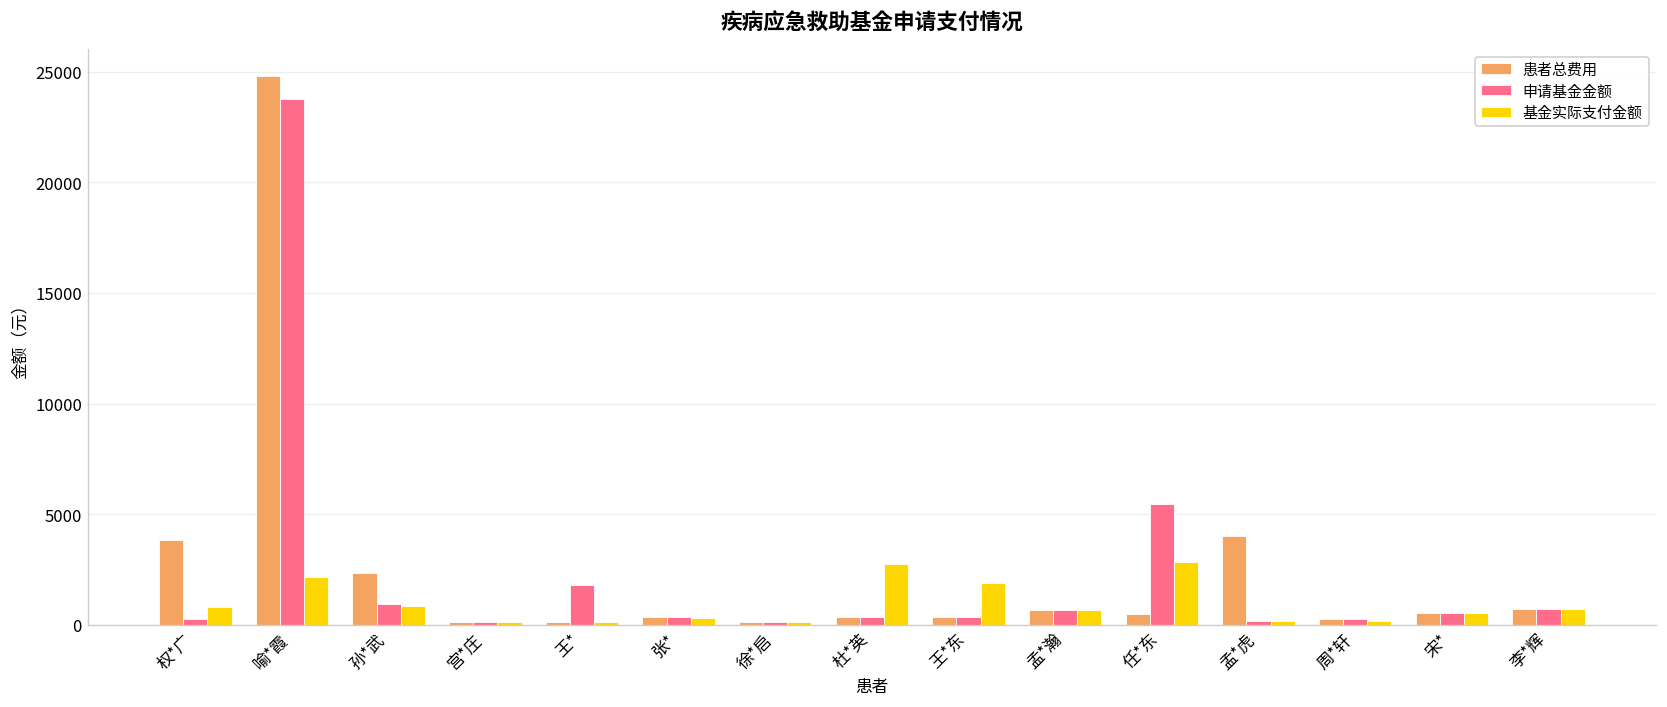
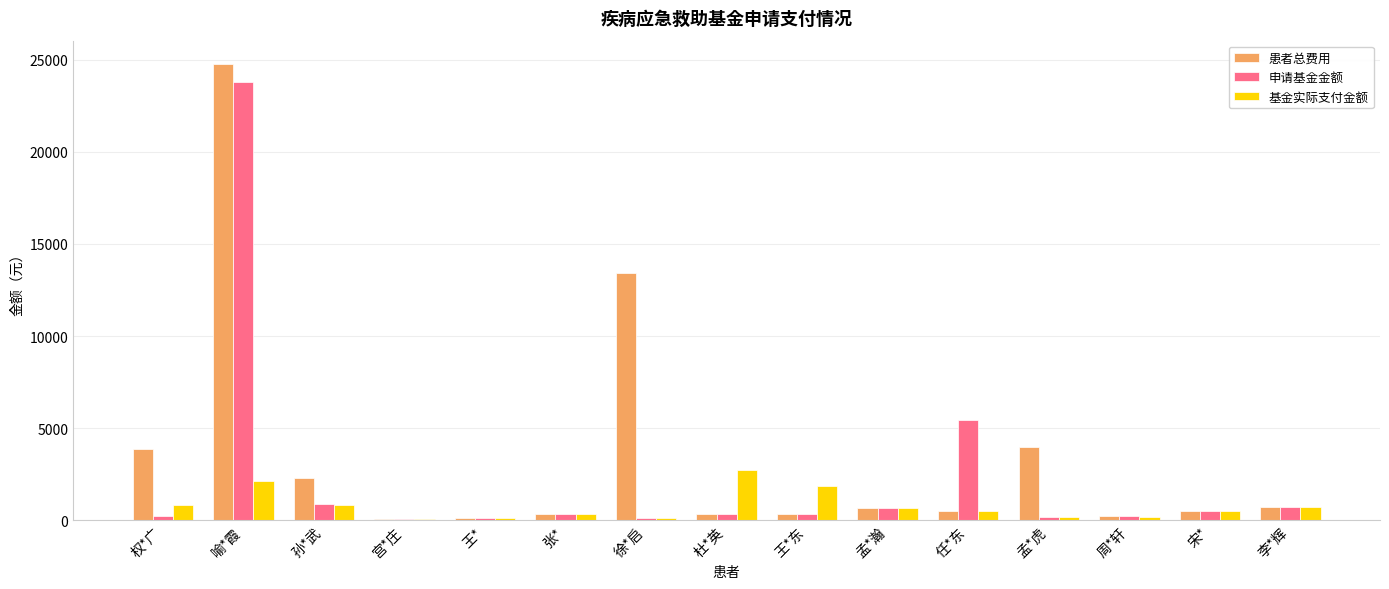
申请基金金额, 王*: 1800 -> 100
患者总费用, 徐*启: 100 -> 13400
基金实际支付金额, 任*东: 2800 -> 500
